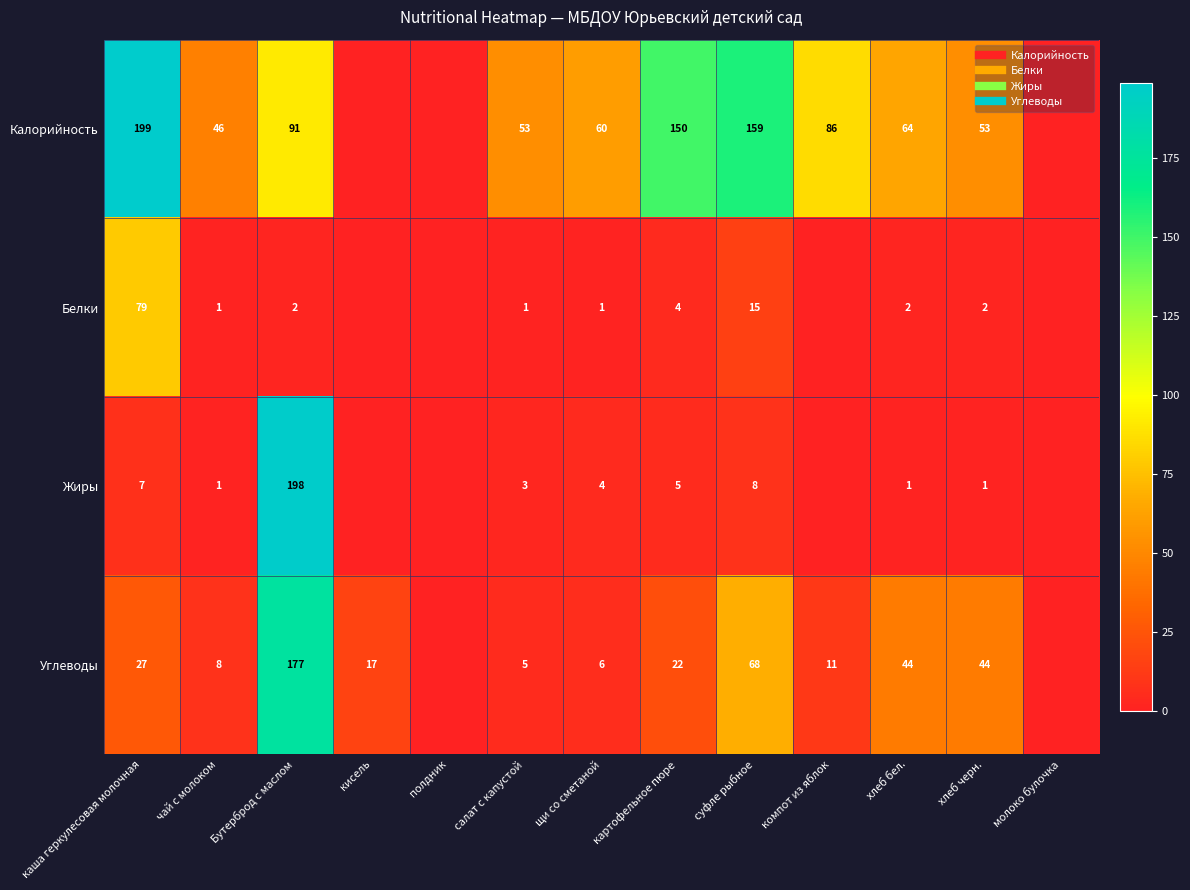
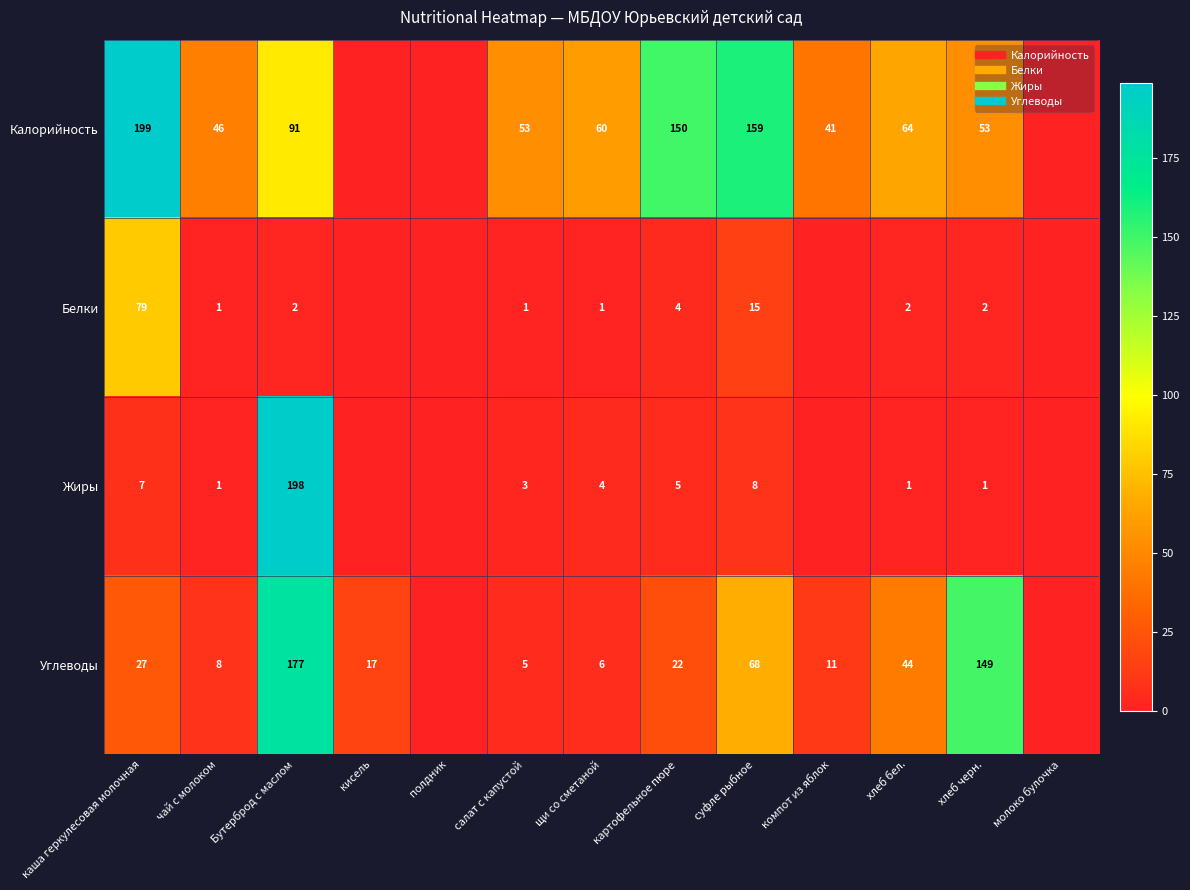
Калорийность, компот из яблок: 86 -> 41
Углеводы, хлеб черн.: 44 -> 149
